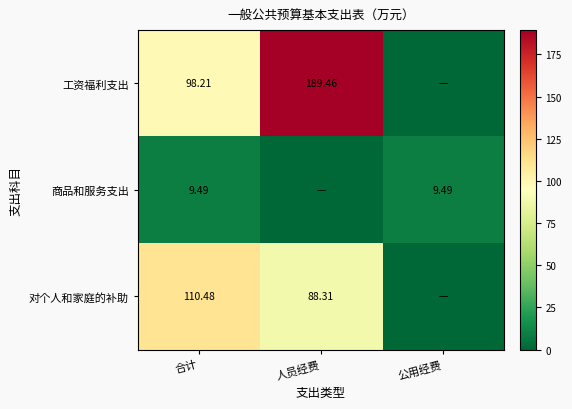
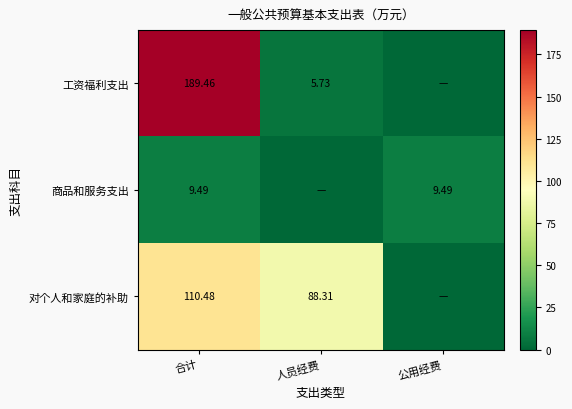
工资福利支出, 合计: 98.21 -> 189.46
工资福利支出, 人员经费: 189.46 -> 5.73
